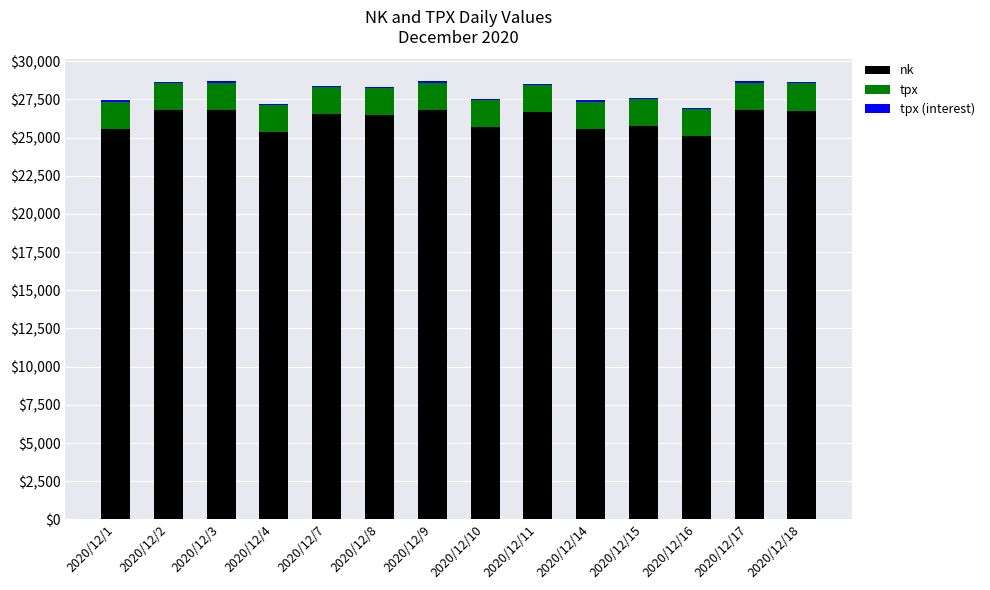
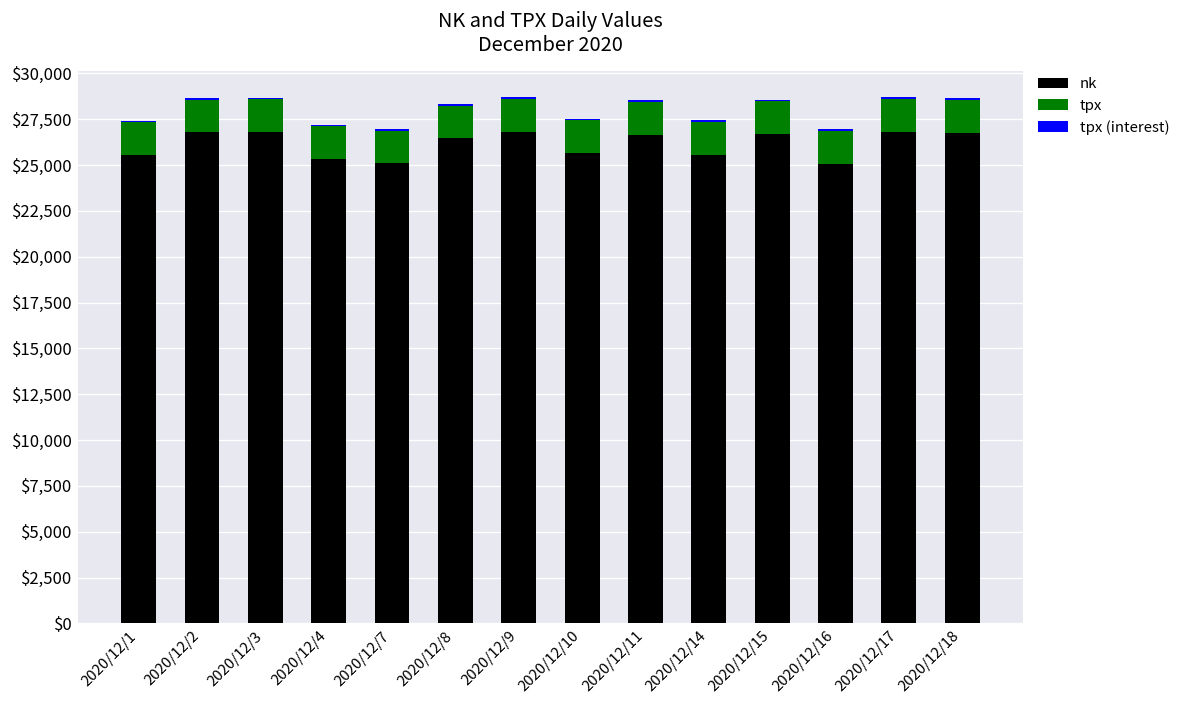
nk, 2020/12/7: $26,500 -> $25,100
nk, 2020/12/15: $25,700 -> $26,700
